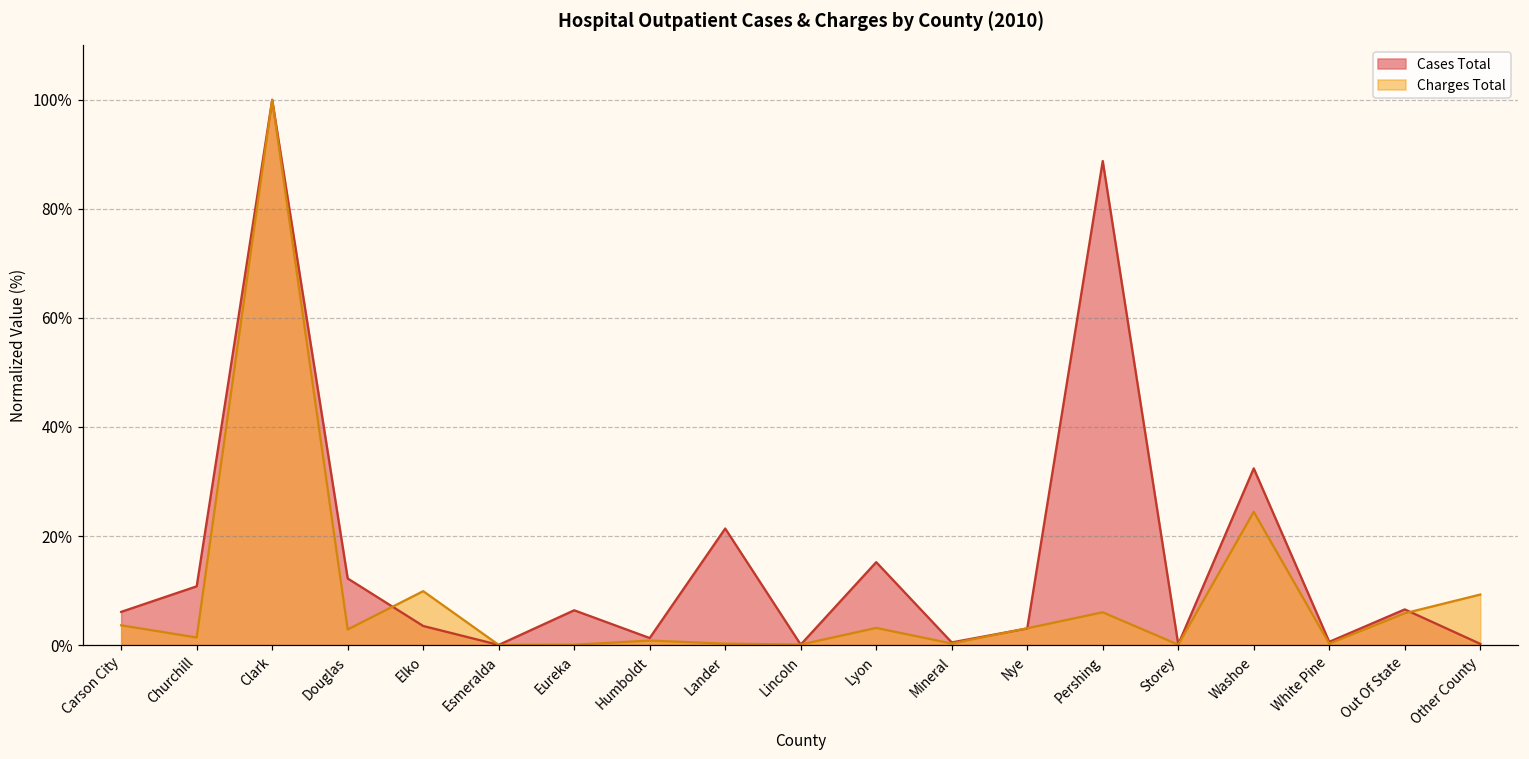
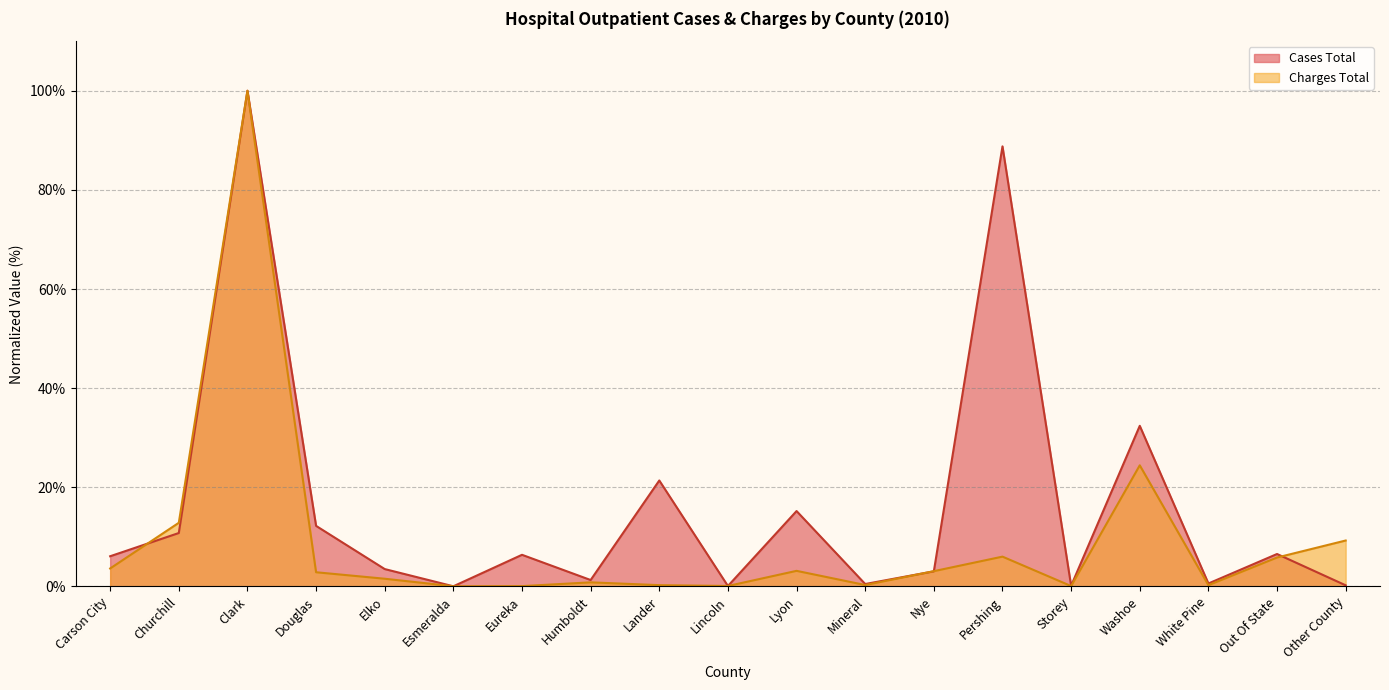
Charges Total, Churchill: 1% -> 13%
Charges Total, Elko: 10% -> 2%
